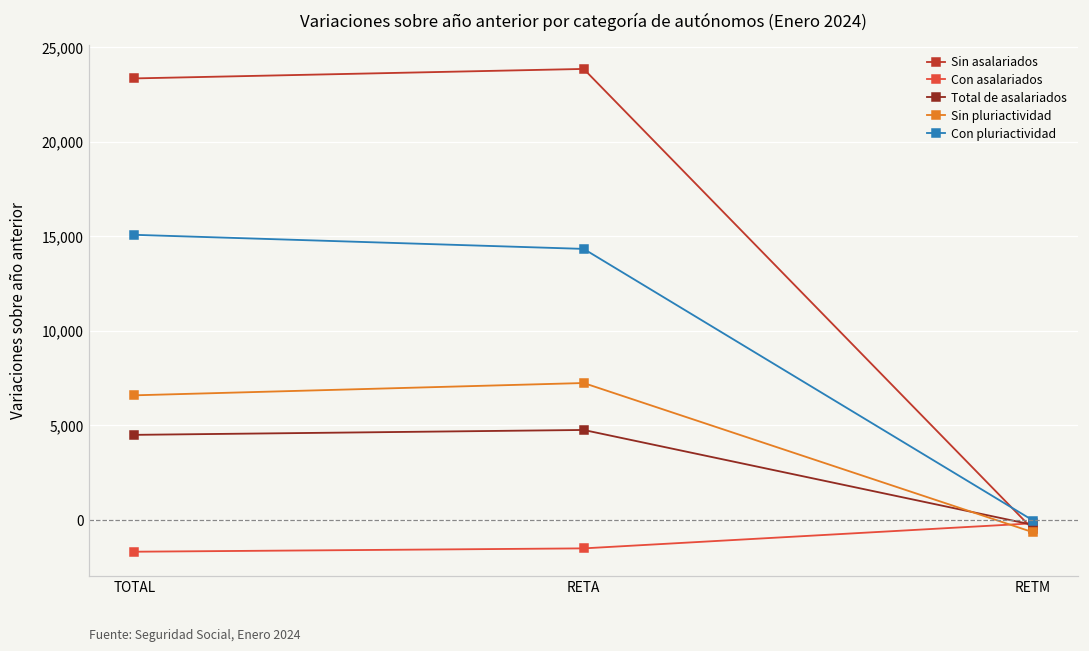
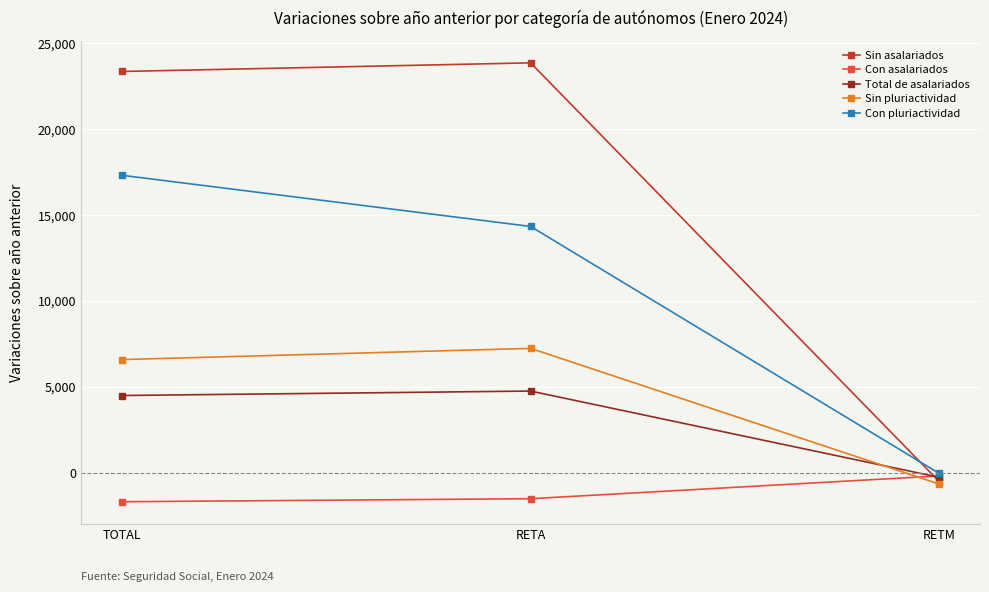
Con pluriactividad, TOTAL: 15,100 -> 17,300
